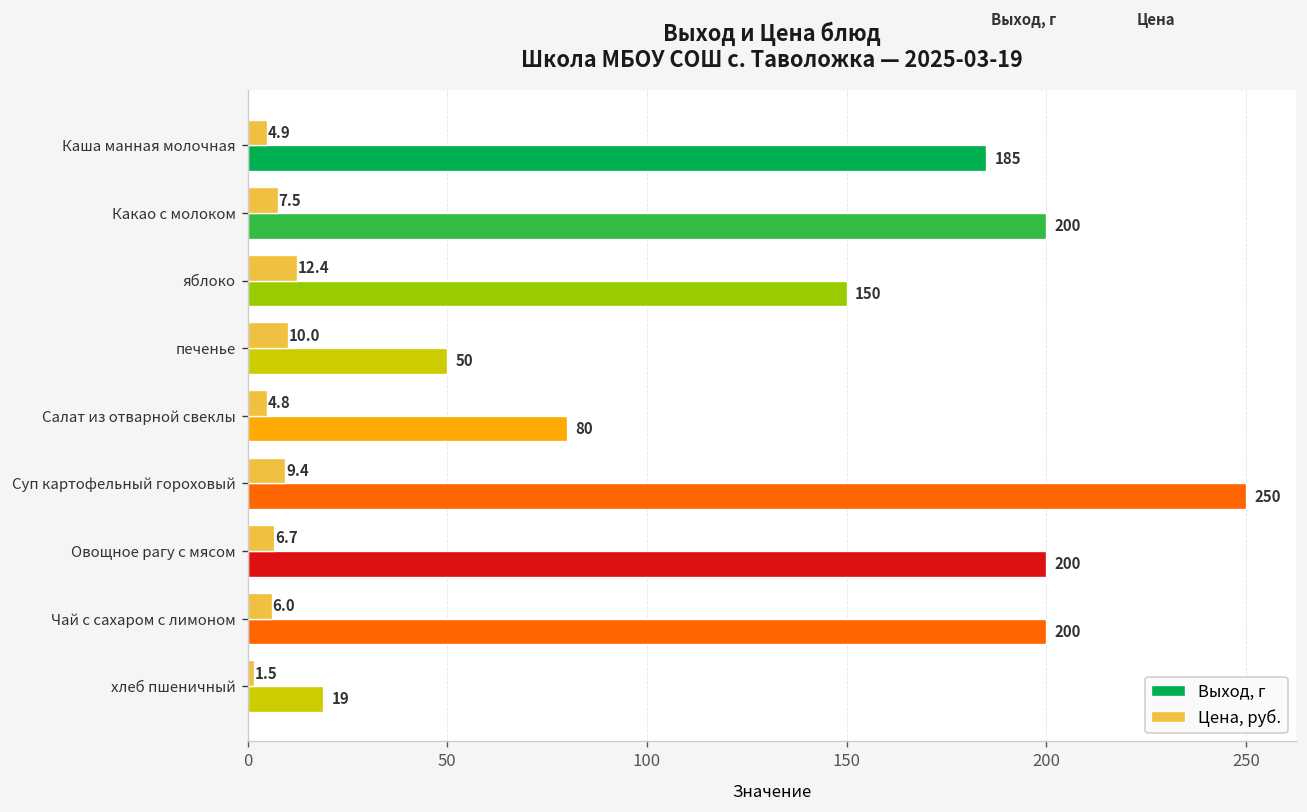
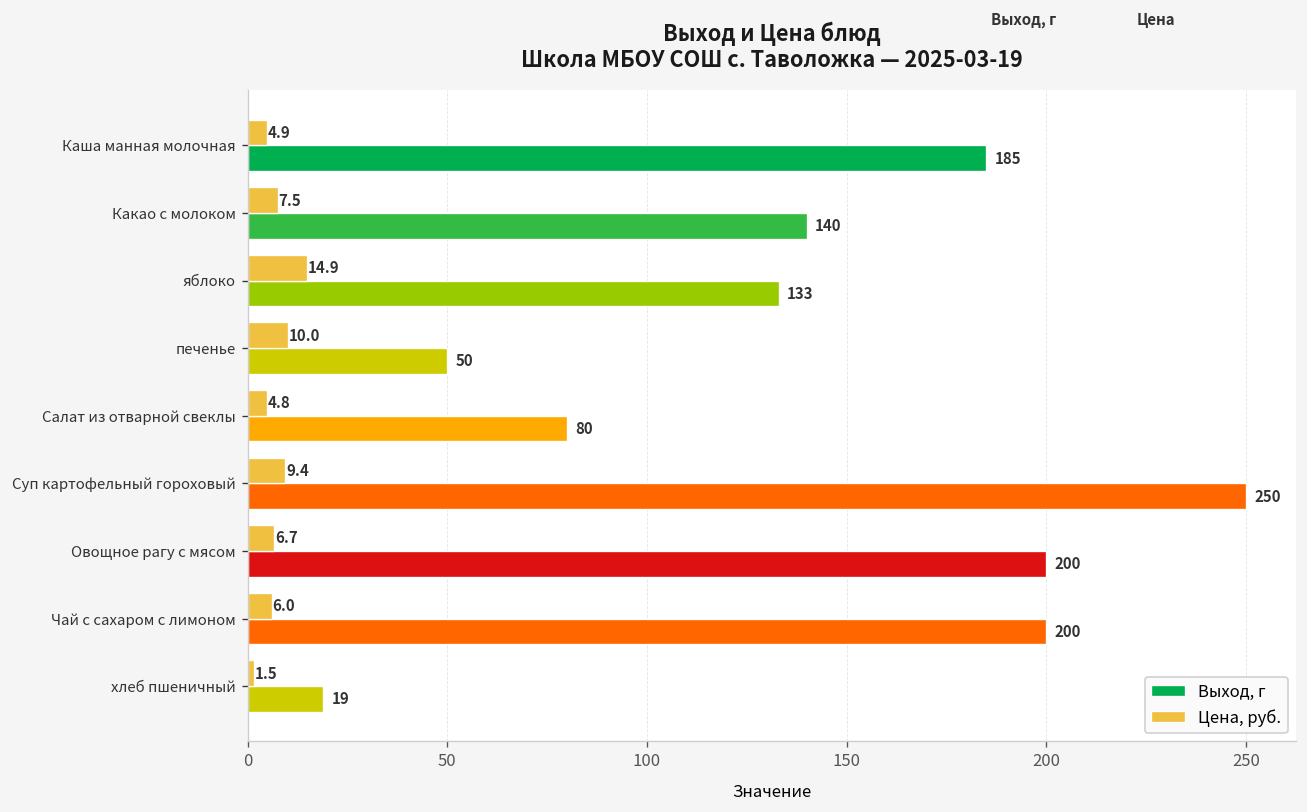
Выход, г, Какао с молоком: 200 -> 140
Цена, руб., яблоко: 12.4 -> 14.9
Выход, г, яблоко: 150 -> 133
